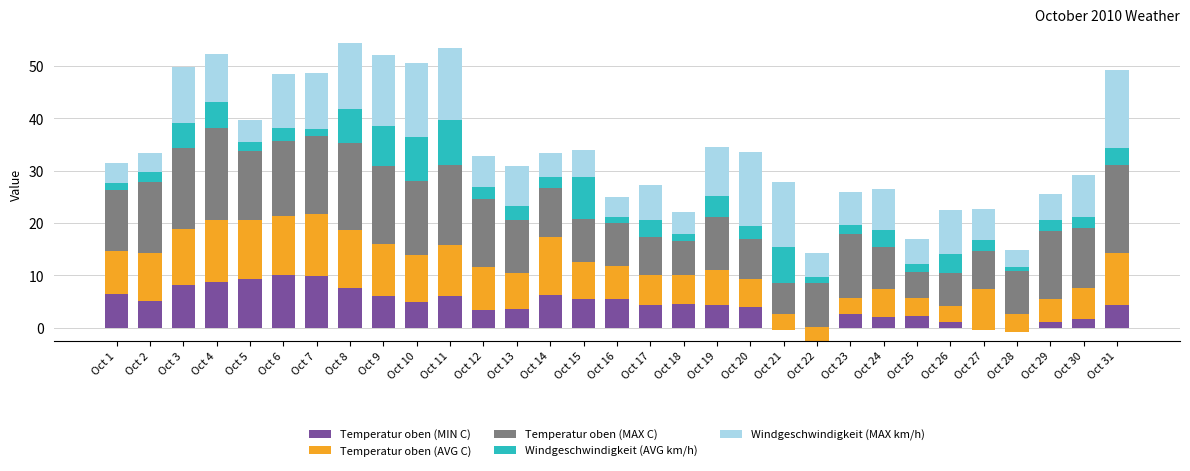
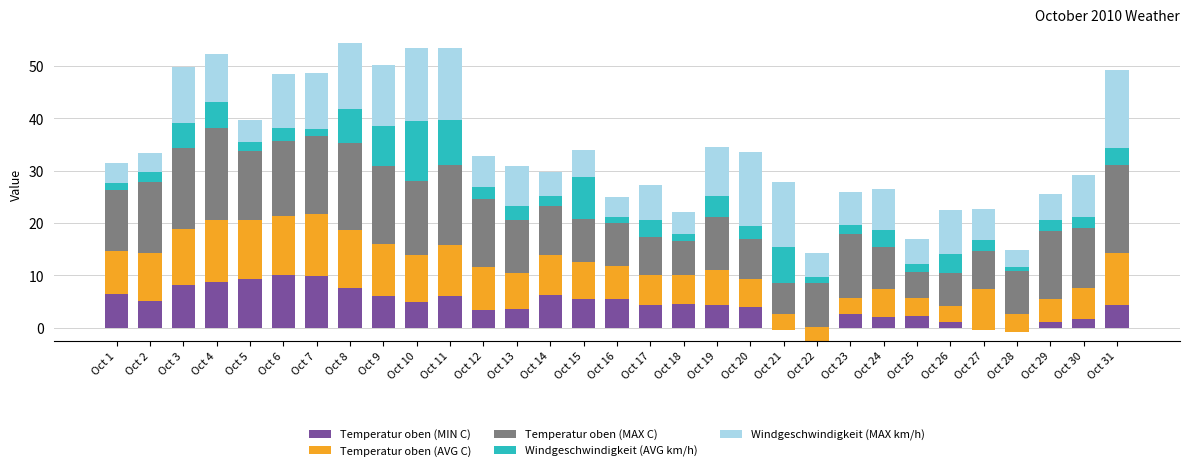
Windgeschwindigkeit (MAX km/h), Oct 9: 13 -> 12
Windgeschwindigkeit (AVG km/h), Oct 10: 8 -> 11
Temperatur oben (AVG C), Oct 14: 11 -> 8
